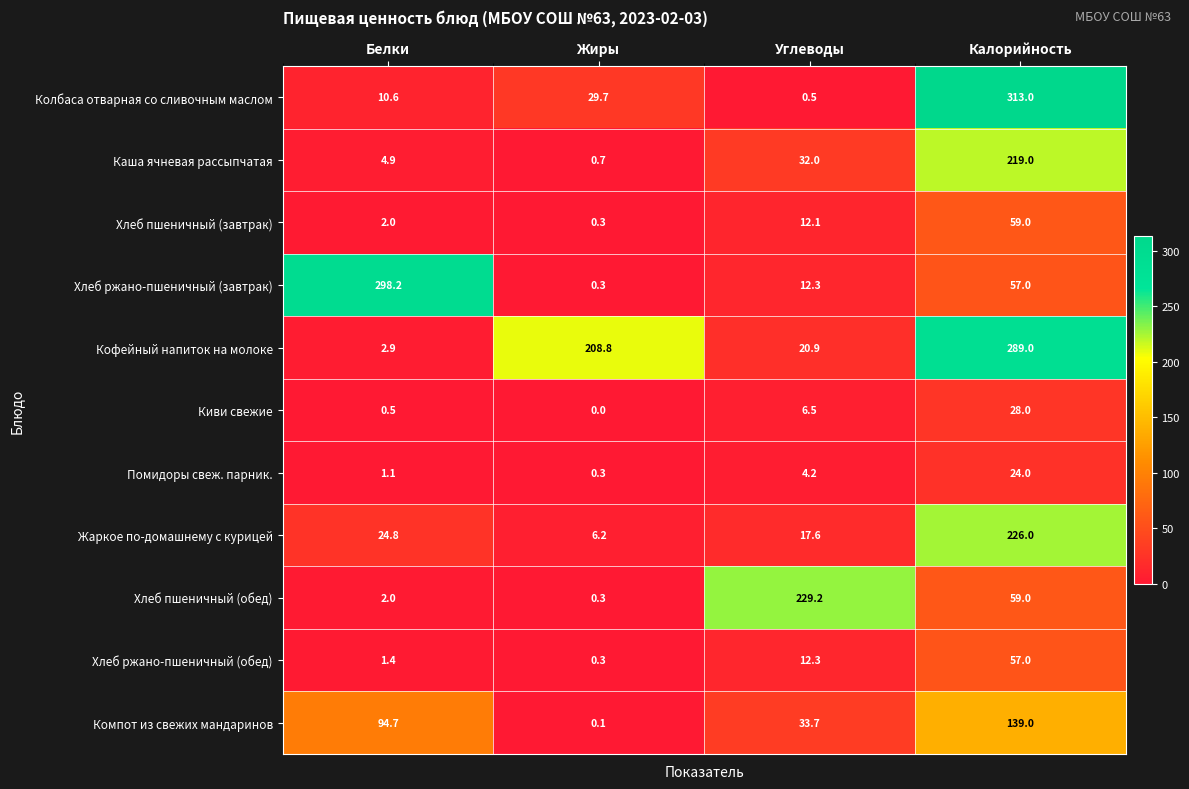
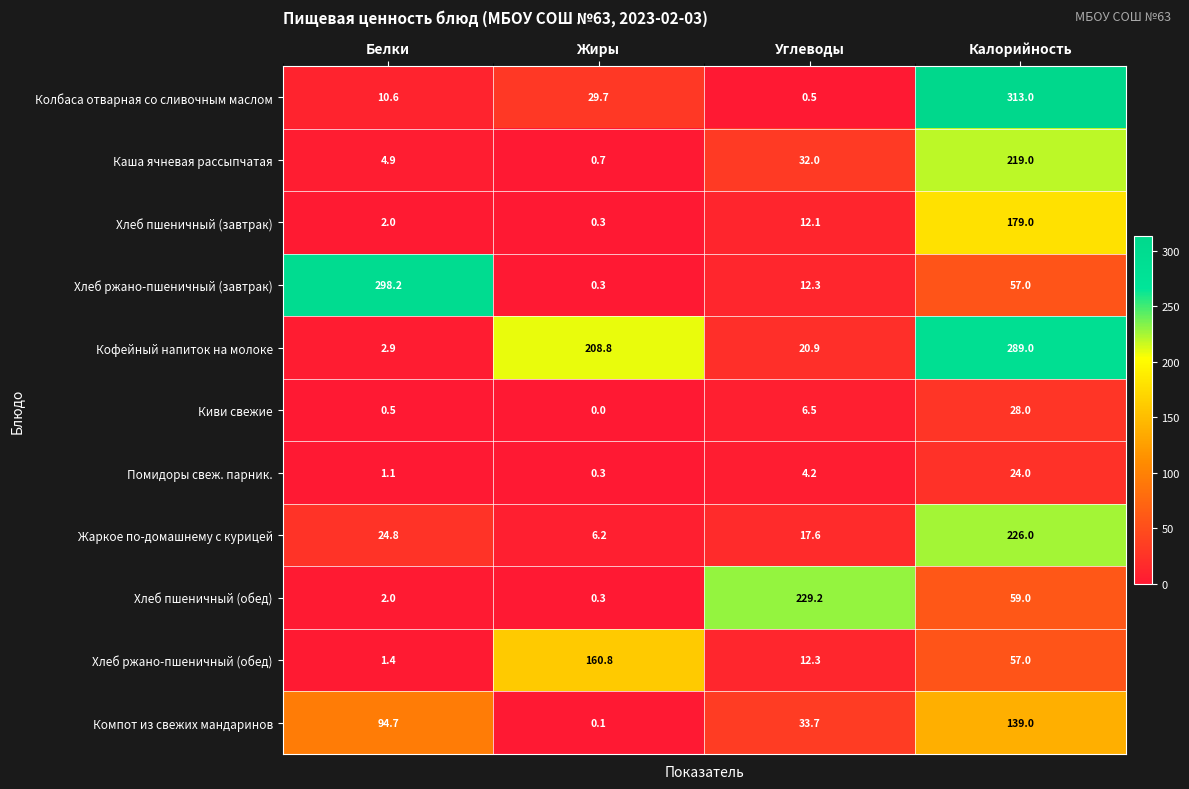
Хлеб пшеничный (завтрак), Калорийность: 59.0 -> 179.0
Хлеб ржано-пшеничный (обед), Жиры: 0.3 -> 160.8
